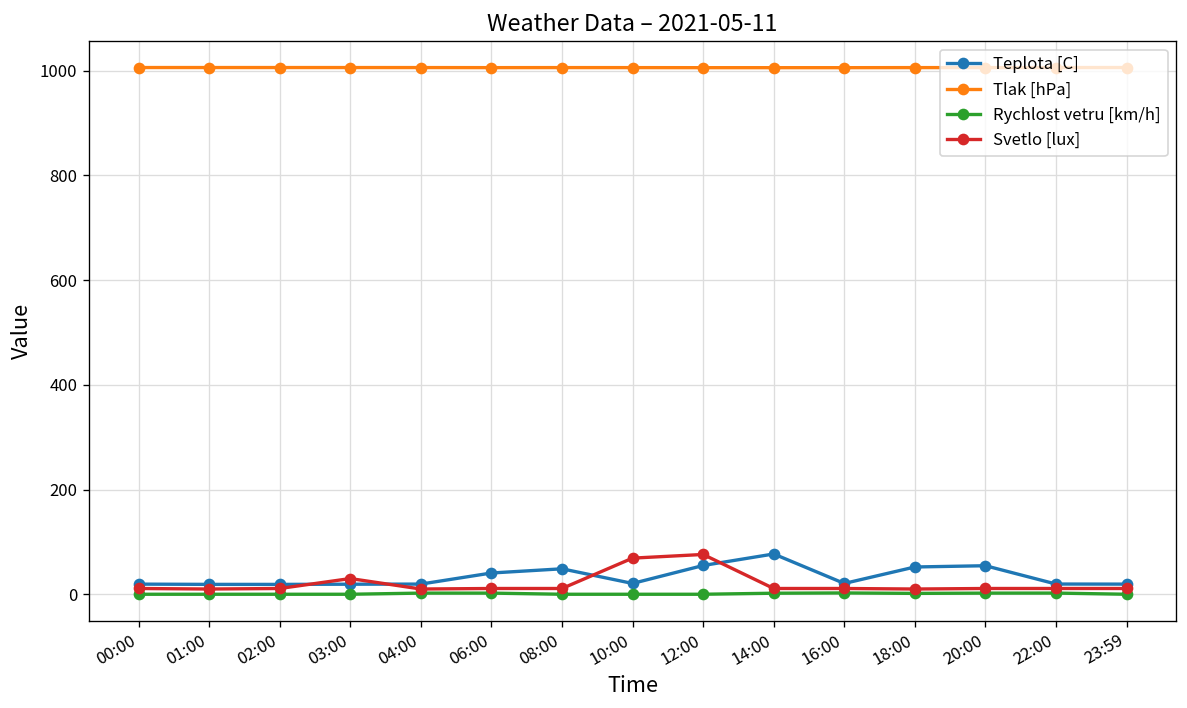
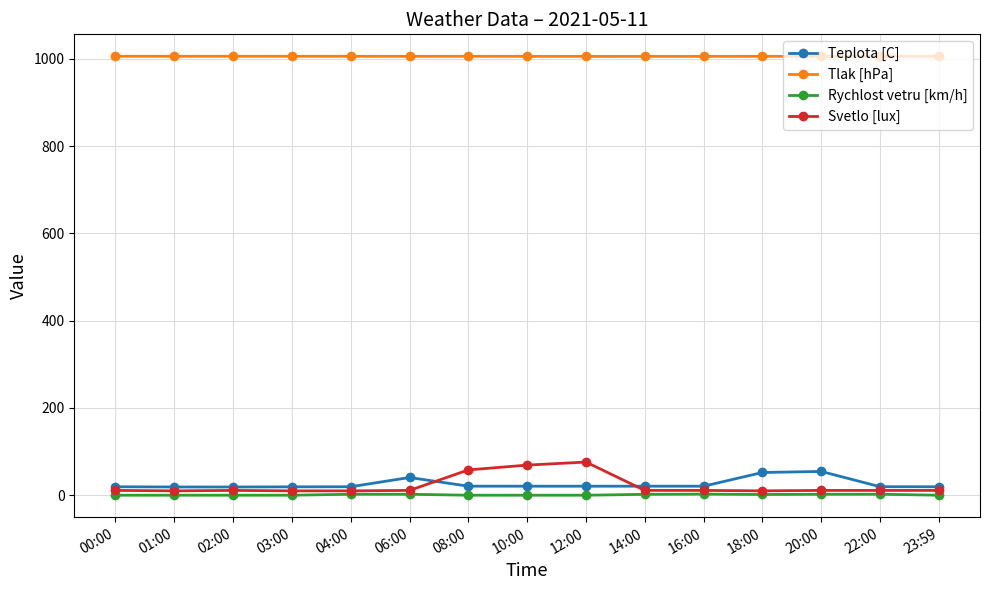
Svetlo [lux], 03:00: 30 -> 10
Teplota [C], 08:00: 50 -> 20
Svetlo [lux], 08:00: 10 -> 60
Teplota [C], 12:00: 50 -> 20
Teplota [C], 14:00: 80 -> 20
